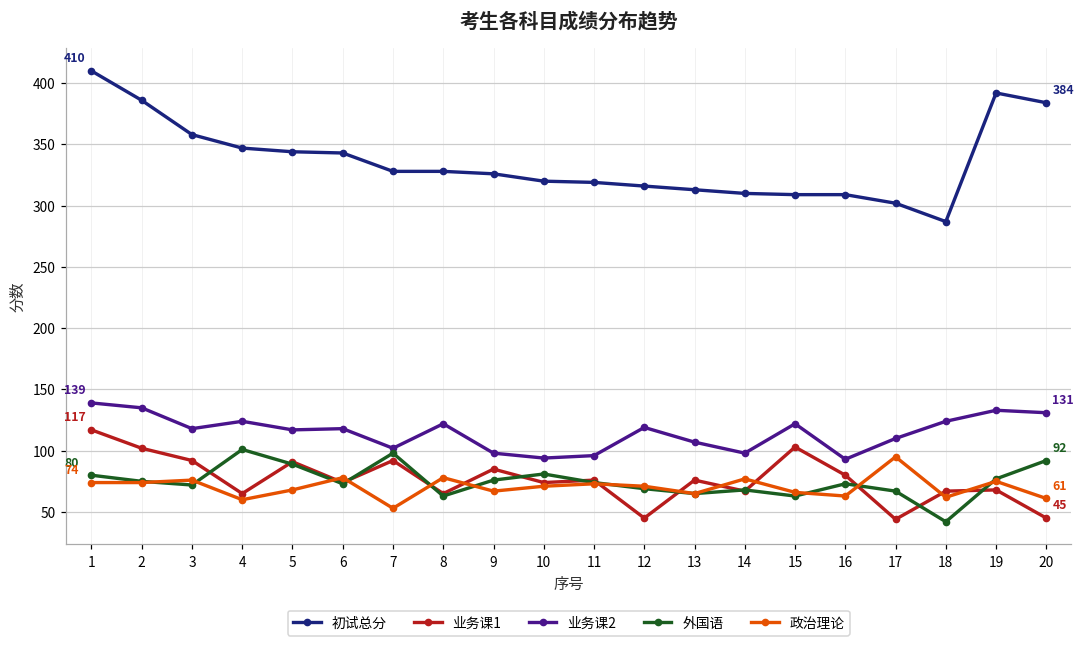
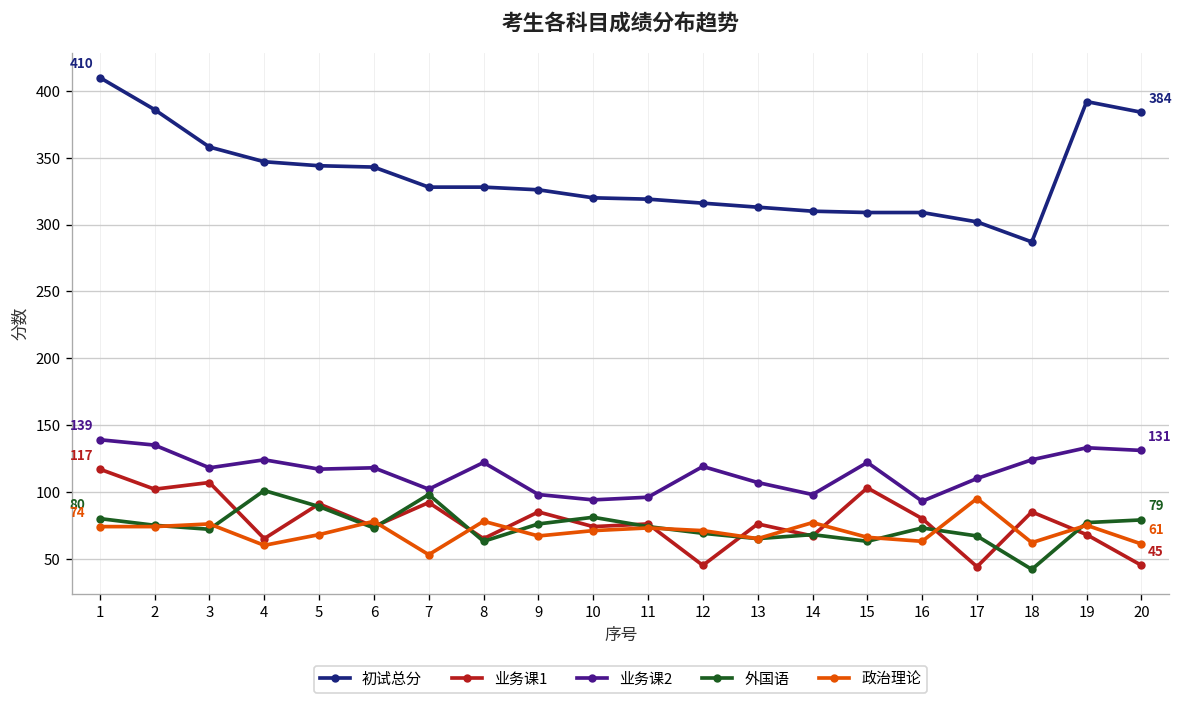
业务课1, 3: 92 -> 107
业务课1, 18: 67 -> 85
外国语, 20: 92 -> 79
